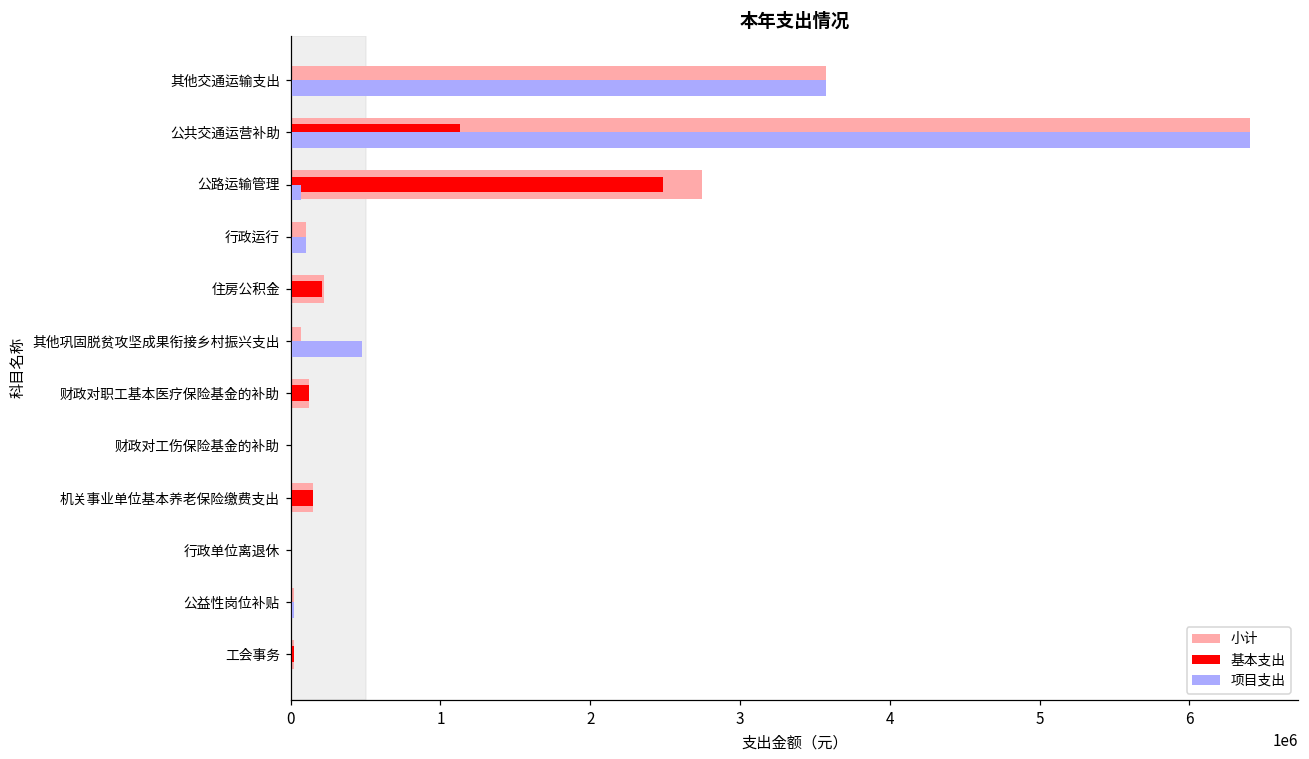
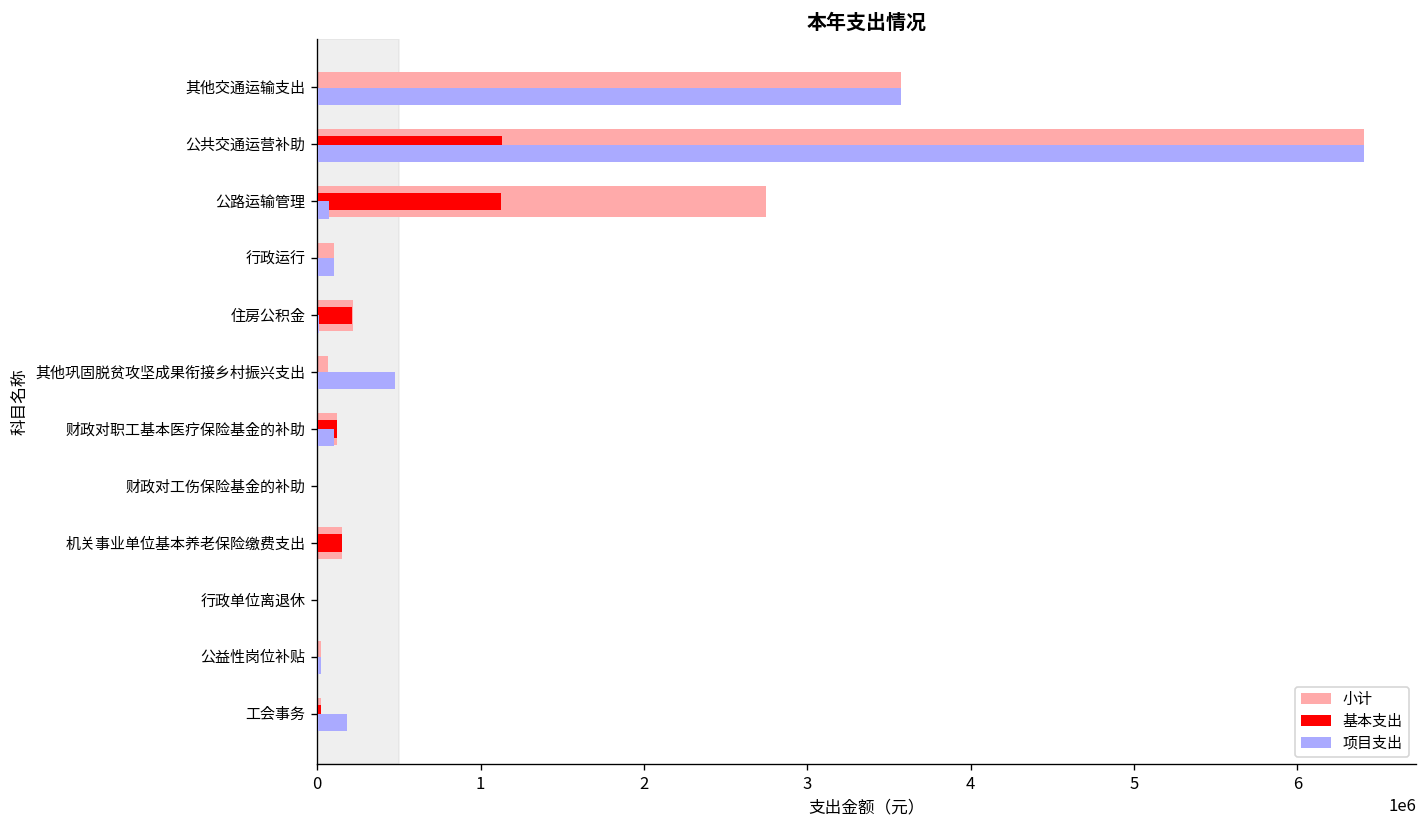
基本支出, 公路运输管理: 2490000 -> 1130000
项目支出, 财政对职工基本医疗保险基金的补助: 0 -> 100000
项目支出, 工会事务: 0 -> 180000
